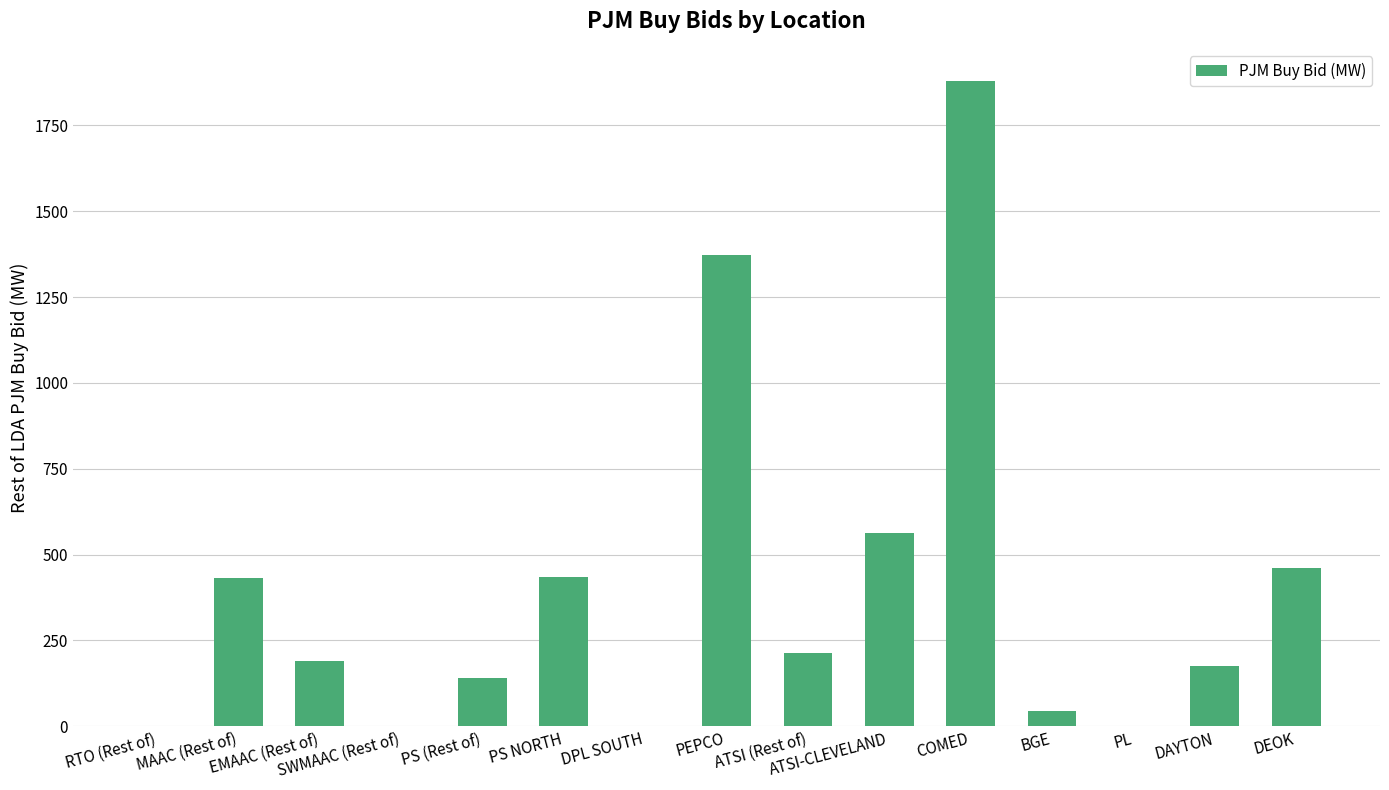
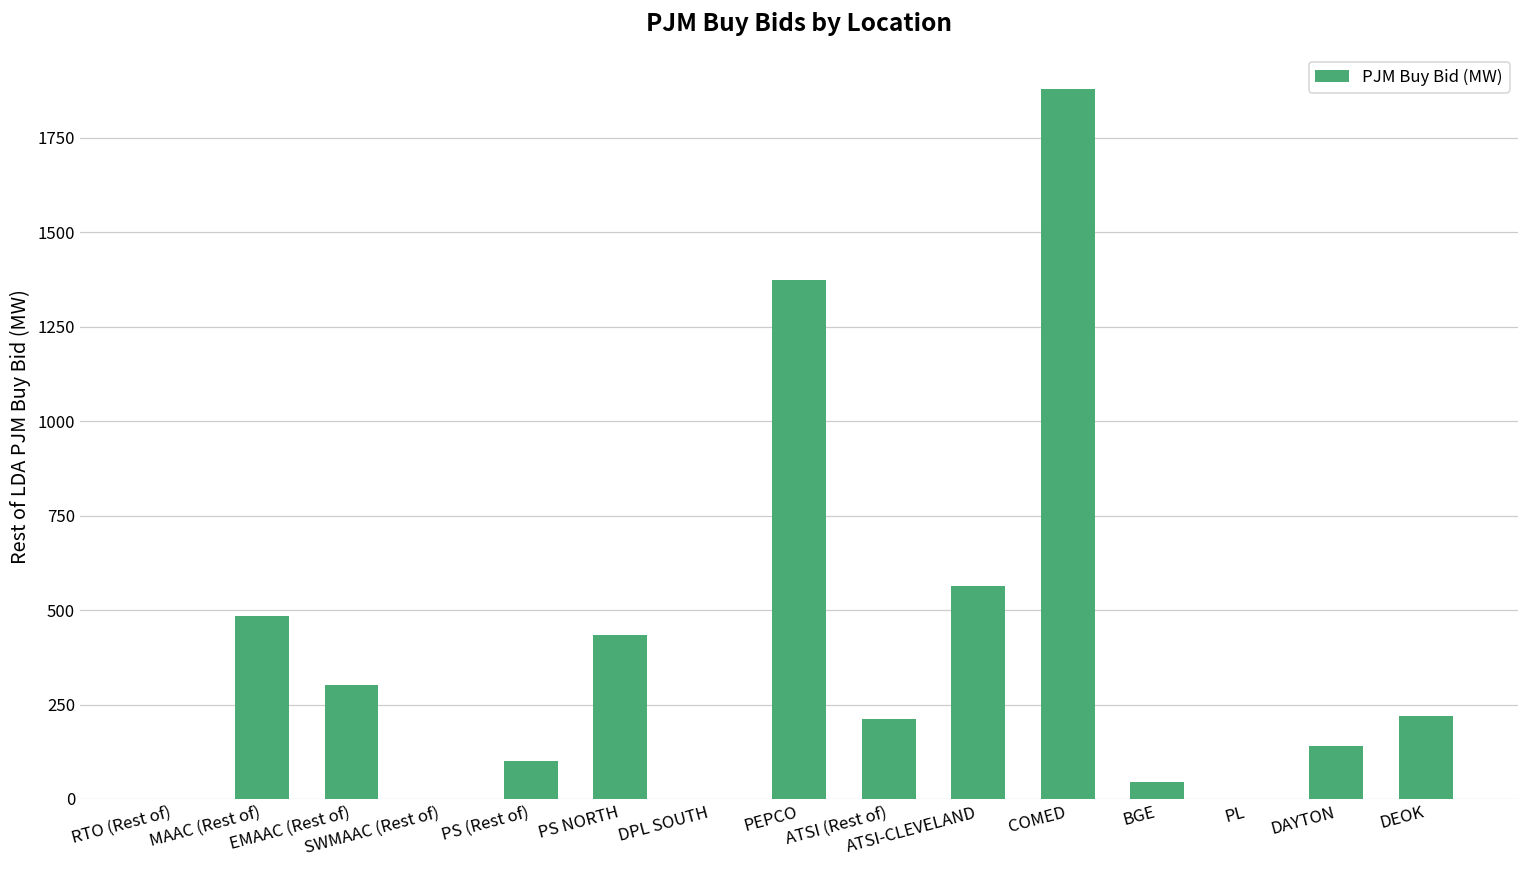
MAAC (Rest of): 430 -> 480
EMAAC (Rest of): 190 -> 300
PS (Rest of): 140 -> 100
DAYTON: 180 -> 140
DEOK: 460 -> 220
